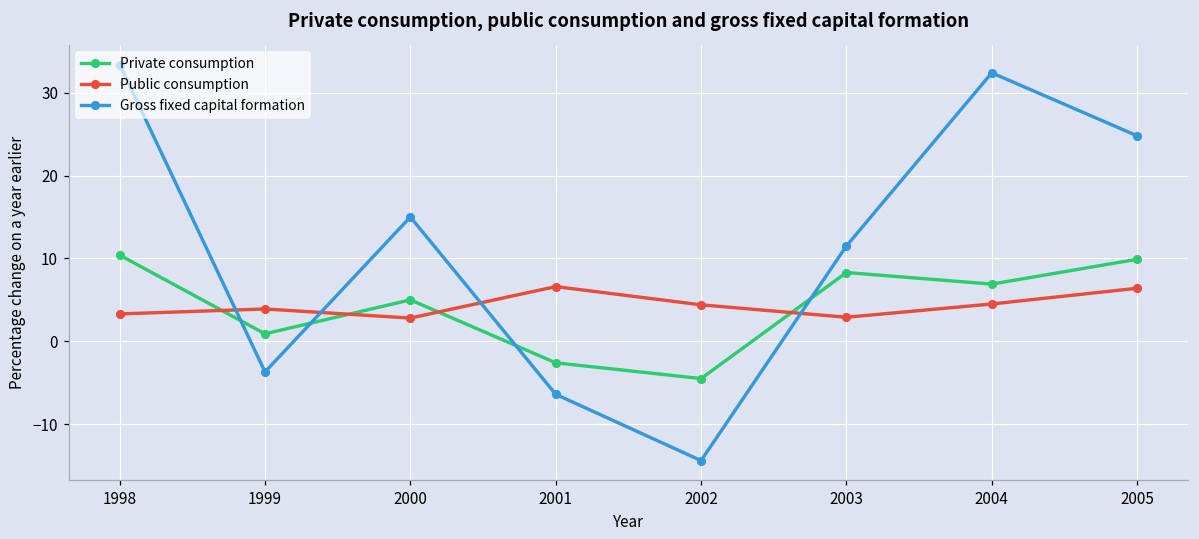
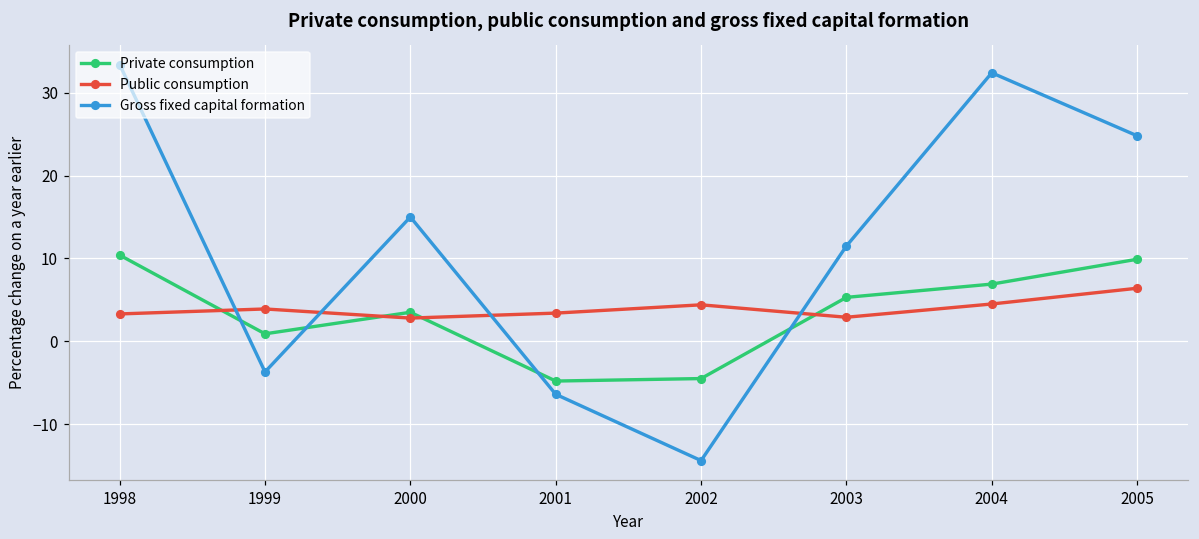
Private consumption, 2000: 5 -> 4
Private consumption, 2001: -3 -> -5
Public consumption, 2001: 7 -> 3
Private consumption, 2003: 8 -> 5
